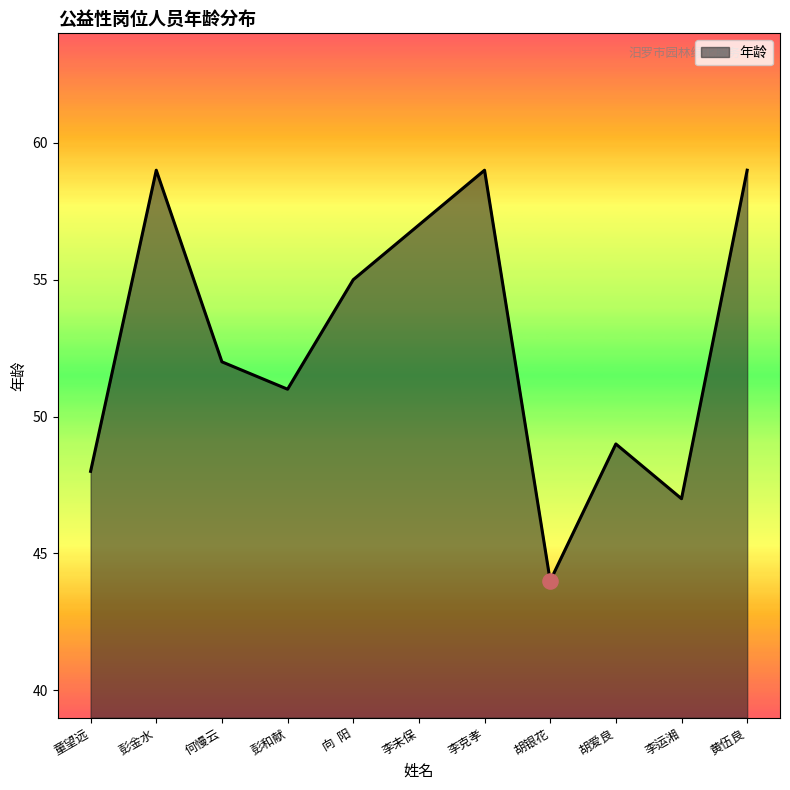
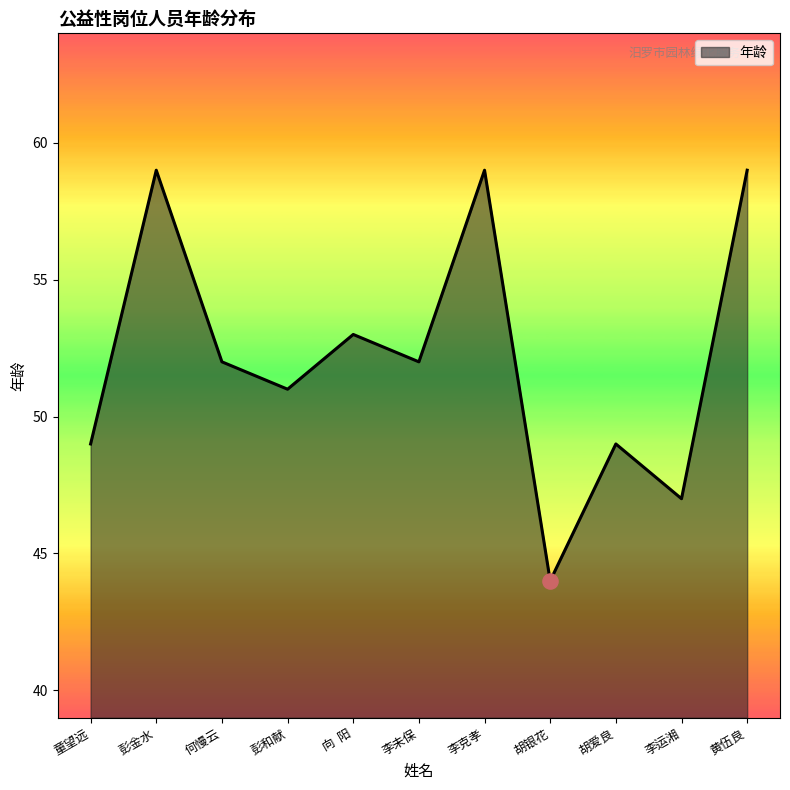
年龄, 童望远: 48 -> 49
年龄, 向 阳: 55 -> 53
年龄, 李未保: 57 -> 52
